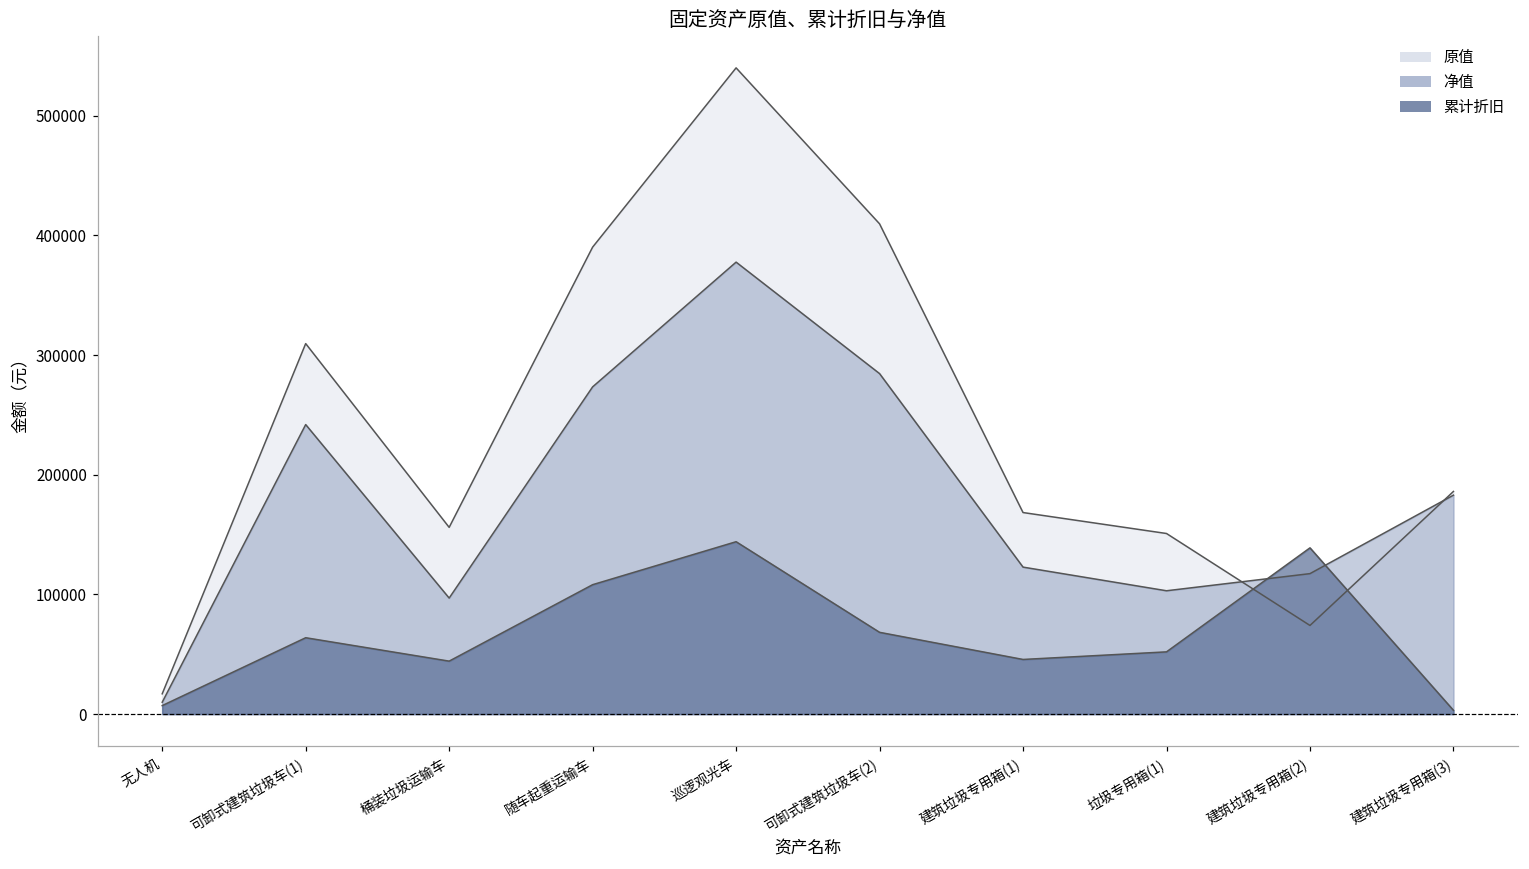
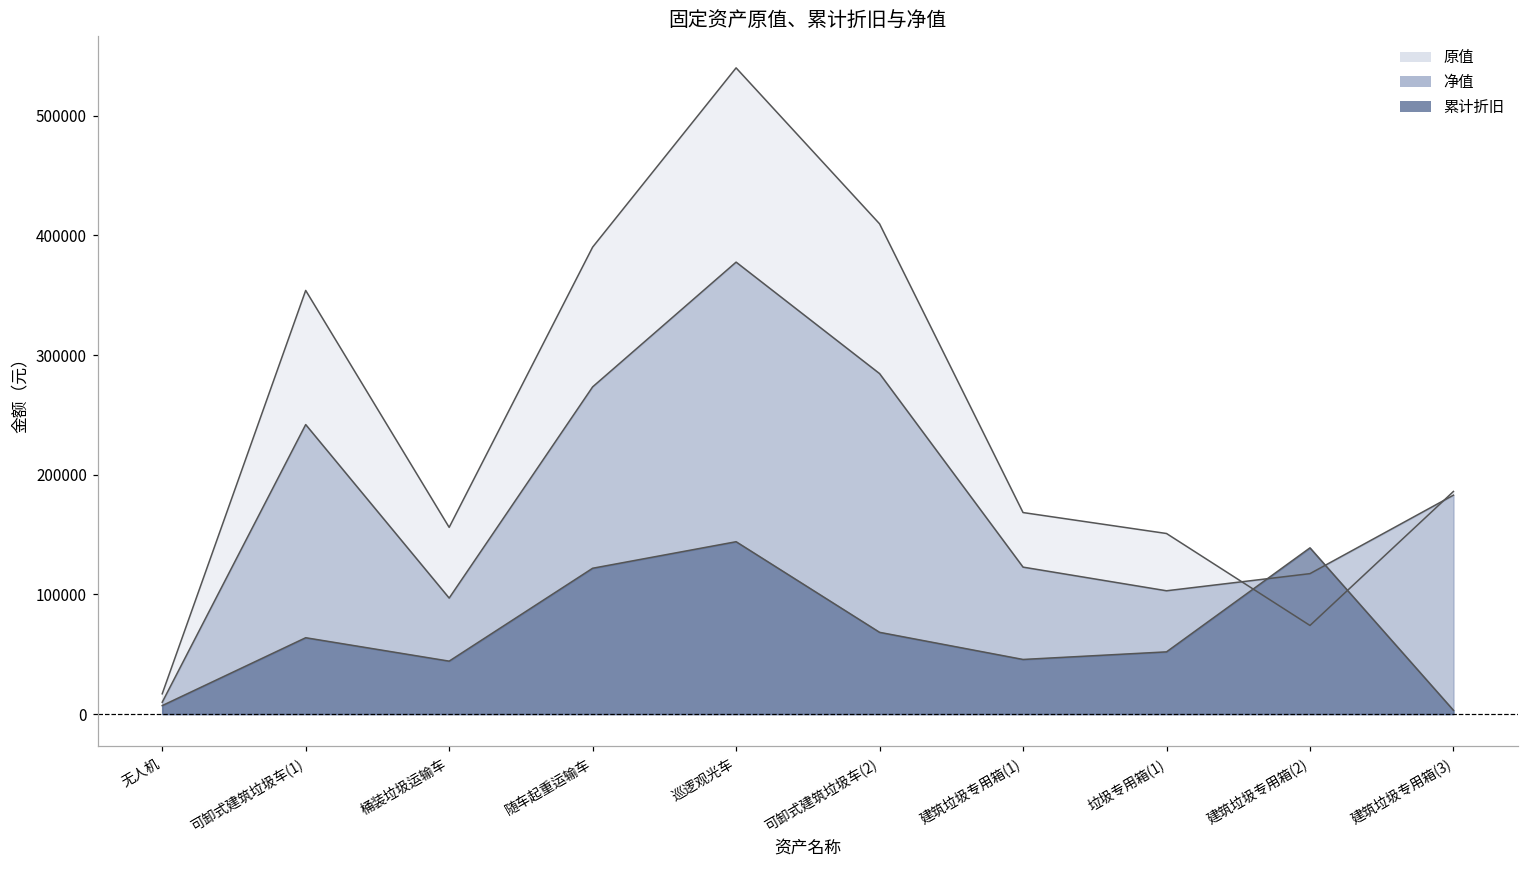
原值, 可卸式建筑垃圾车(1): 310000 -> 354000
累计折旧, 随车起重运输车: 108000 -> 122000
